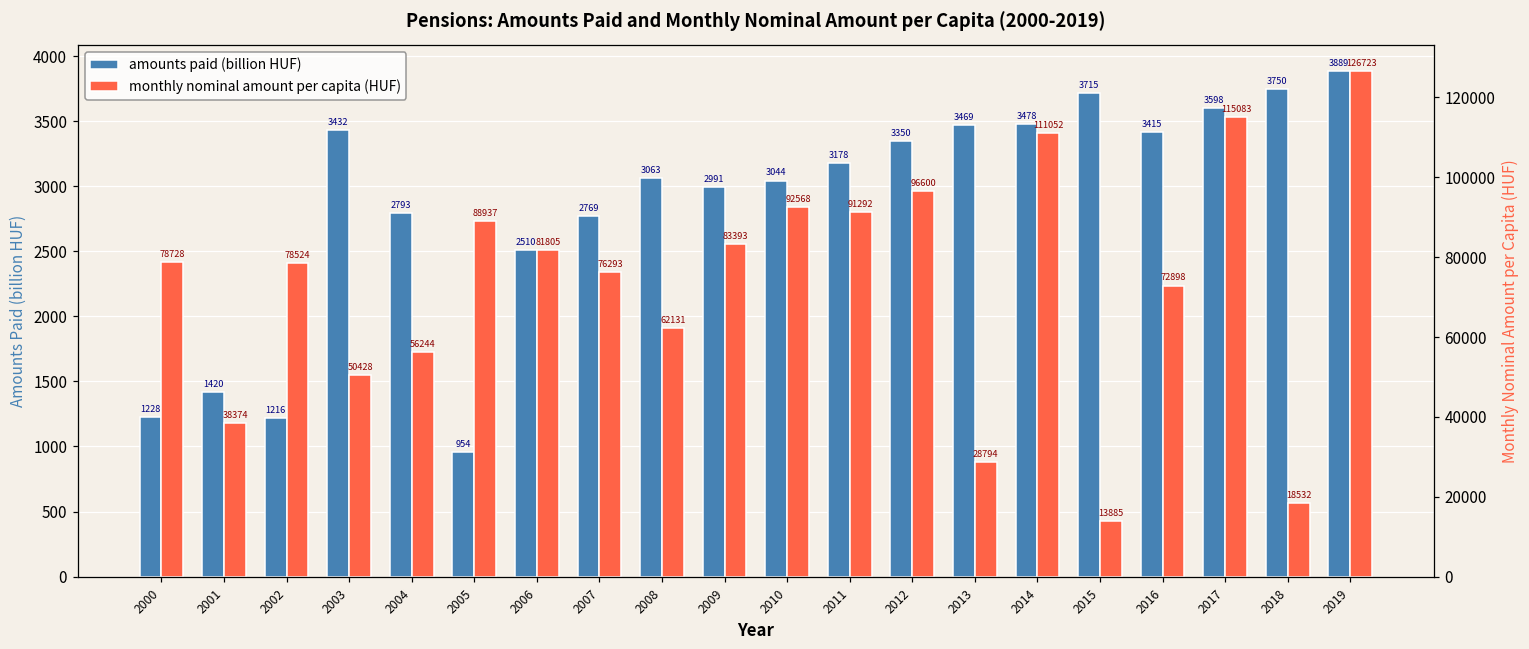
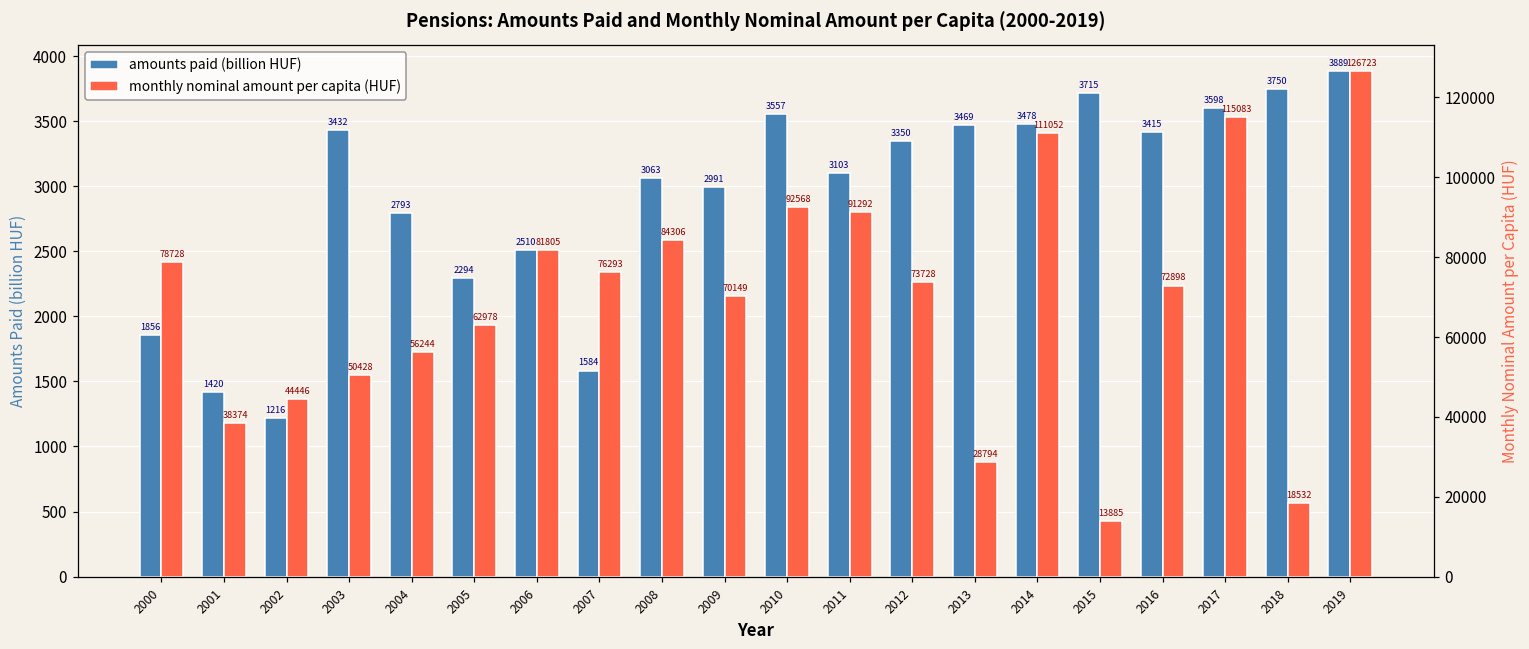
amounts paid (billion HUF), 2000: 1228 -> 1856
amounts paid (billion HUF), 2005: 954 -> 2294
amounts paid (billion HUF), 2007: 2769 -> 1584
amounts paid (billion HUF), 2010: 3044 -> 3557
amounts paid (billion HUF), 2011: 3178 -> 3103
monthly nominal amount per capita (HUF), 2002: 78524 -> 44446
monthly nominal amount per capita (HUF), 2005: 88937 -> 62978
monthly nominal amount per capita (HUF), 2008: 62131 -> 84306
monthly nominal amount per capita (HUF), 2009: 83393 -> 70149
monthly nominal amount per capita (HUF), 2012: 96600 -> 73728
